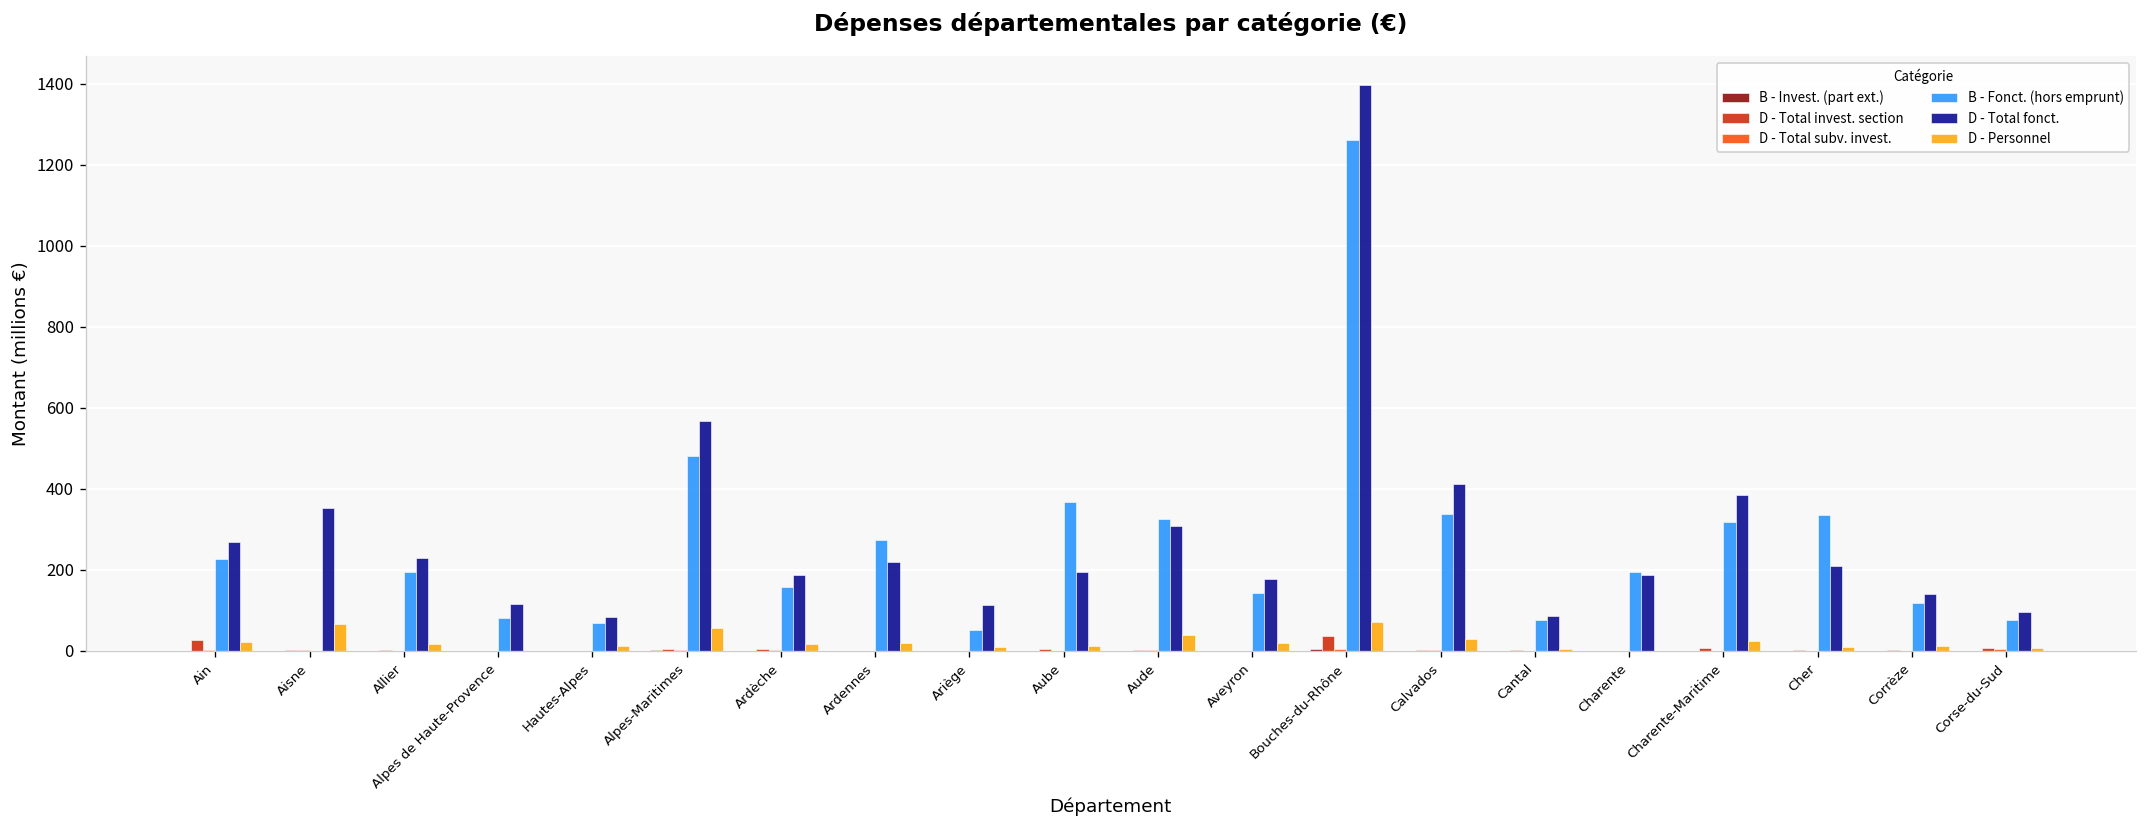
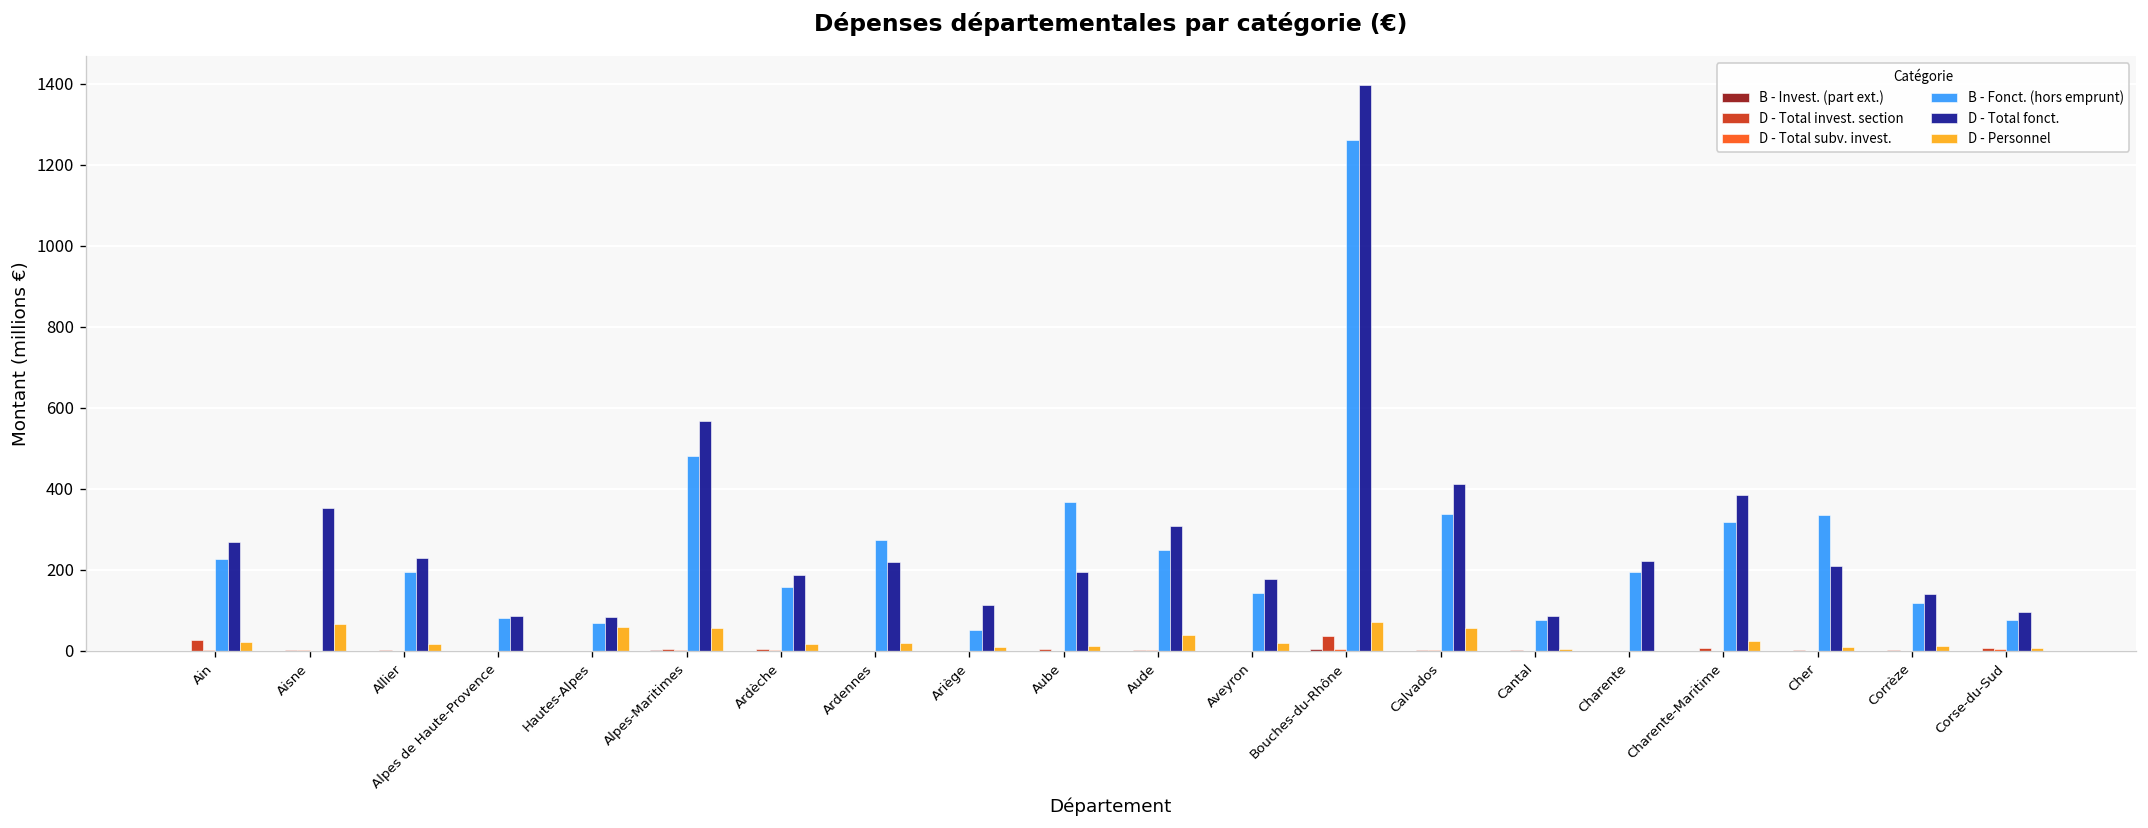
D - Total fonct., Alpes de Haute-Provence: 120 -> 90
D - Personnel, Hautes-Alpes: 10 -> 60
B - Fonct. (hors emprunt), Aude: 330 -> 250
D - Personnel, Calvados: 30 -> 60
D - Total fonct., Charente: 190 -> 220
